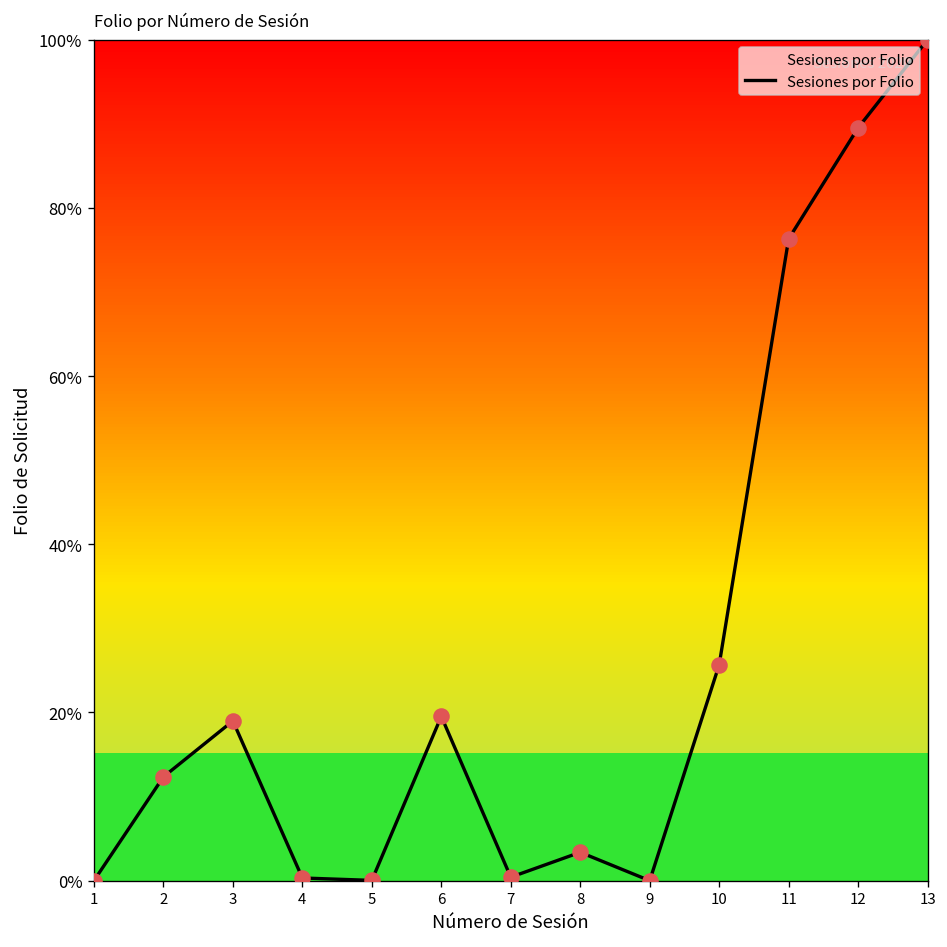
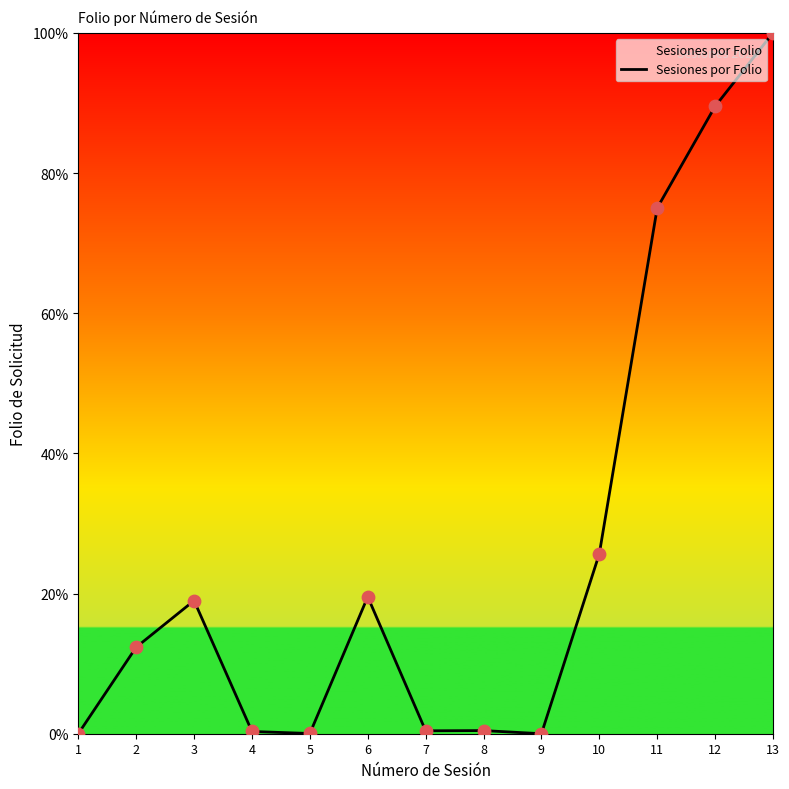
8: 3% -> 0%
11: 76% -> 75%
